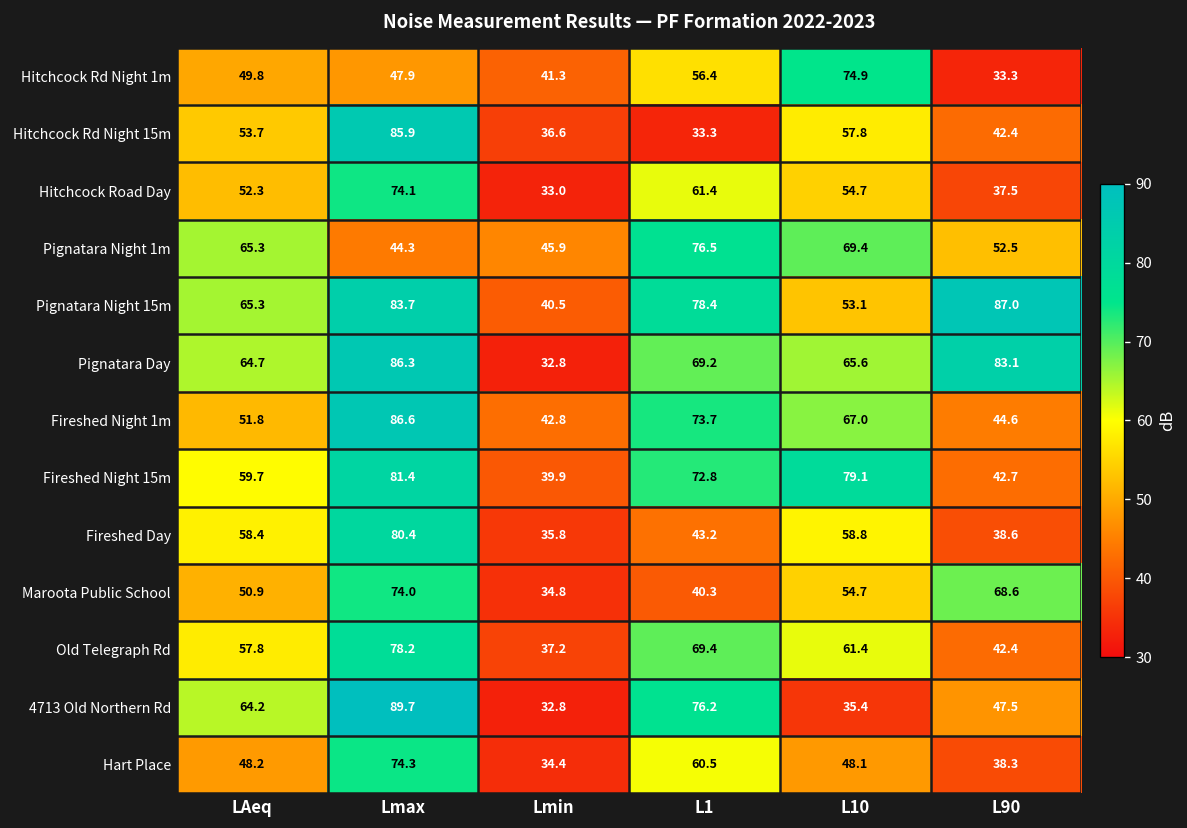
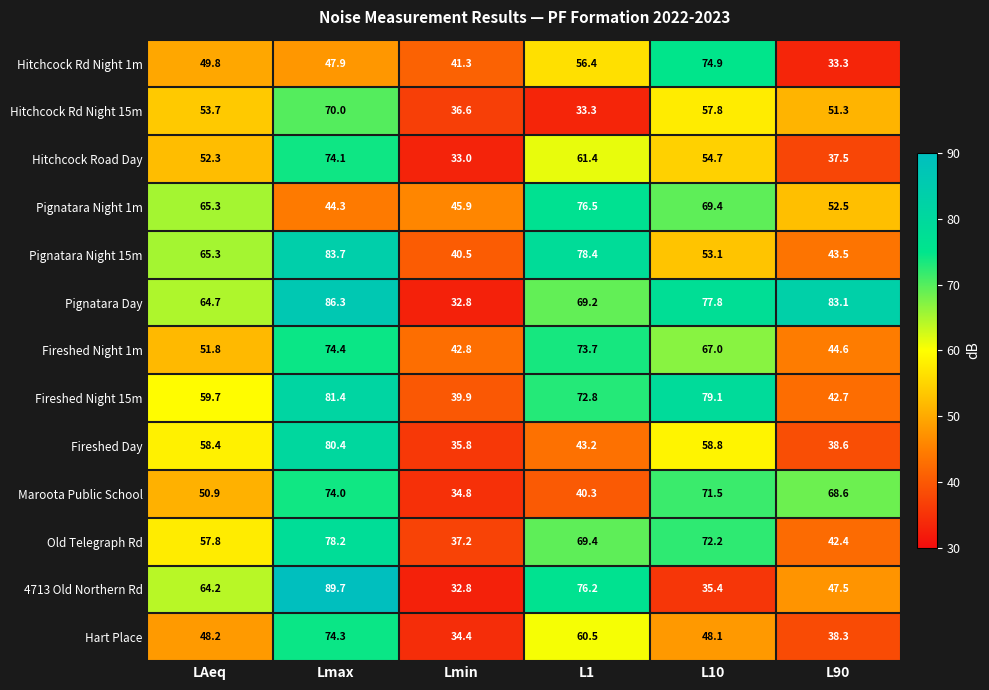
Hitchcock Rd Night 15m, Lmax: 85.9 -> 70.0
Hitchcock Rd Night 15m, L90: 42.4 -> 51.3
Pignatara Night 15m, L90: 87.0 -> 43.5
Pignatara Day, L10: 65.6 -> 77.8
Fireshed Night 1m, Lmax: 86.6 -> 74.4
Maroota Public School, L10: 54.7 -> 71.5
Old Telegraph Rd, L10: 61.4 -> 72.2
